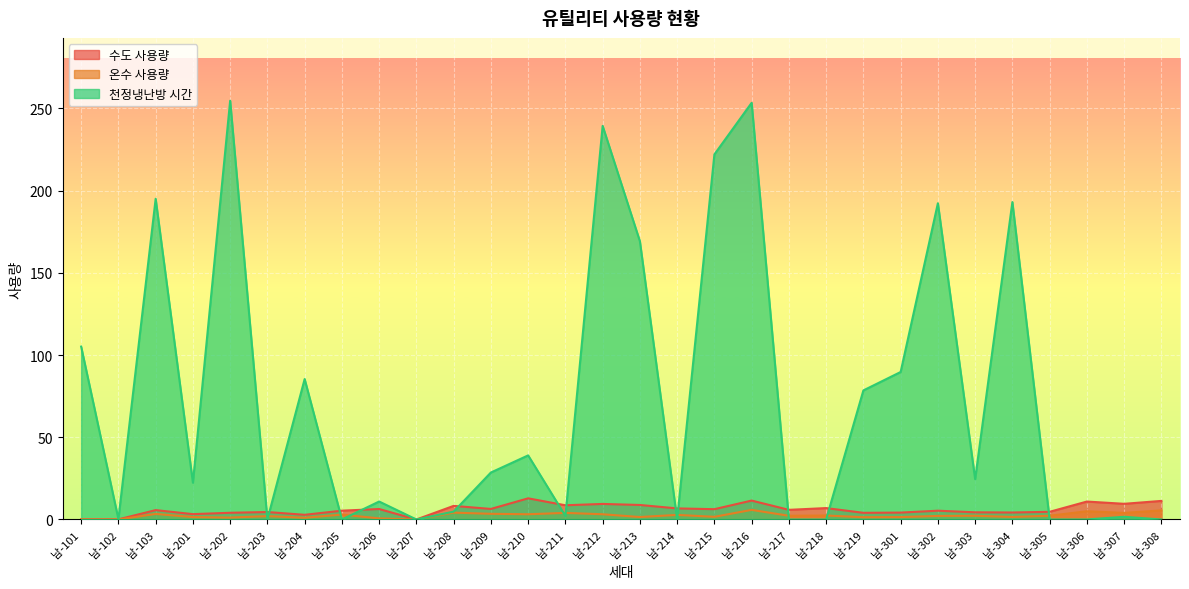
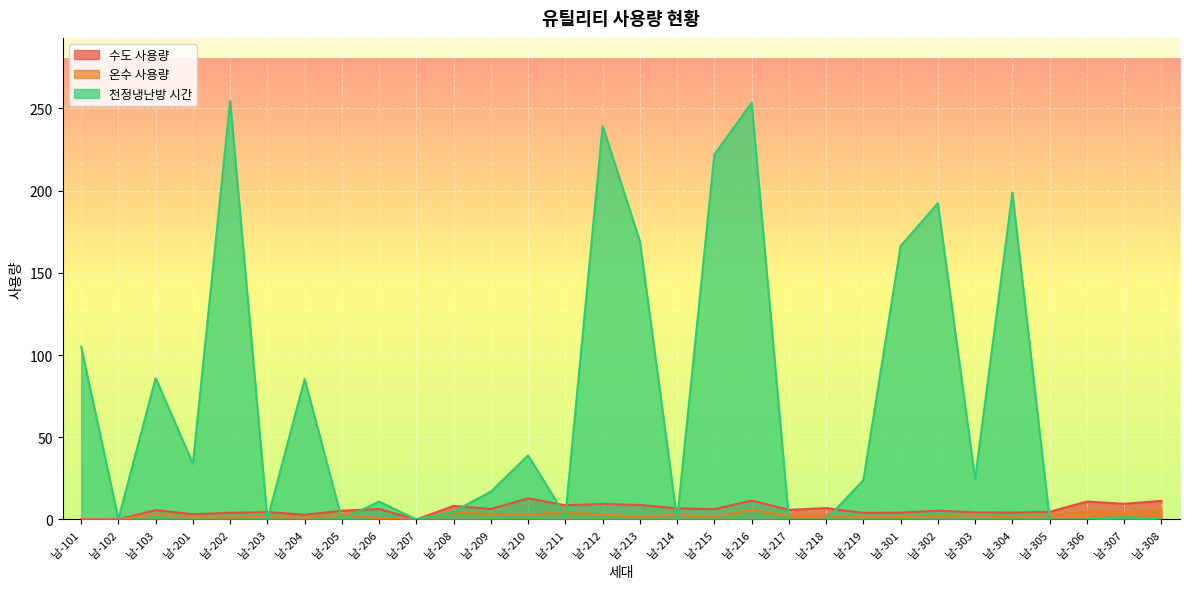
천정냉난방 시간, 남-103: 195 -> 86
천정냉난방 시간, 남-201: 22 -> 34
천정냉난방 시간, 남-209: 29 -> 17
천정냉난방 시간, 남-219: 79 -> 24
천정냉난방 시간, 남-301: 90 -> 166
천정냉난방 시간, 남-304: 193 -> 199
